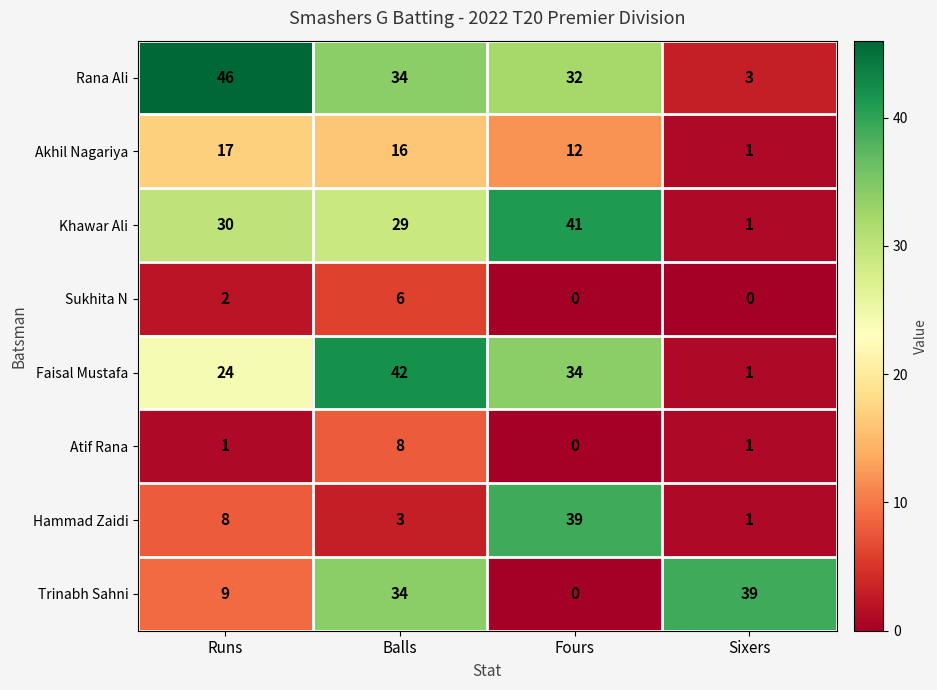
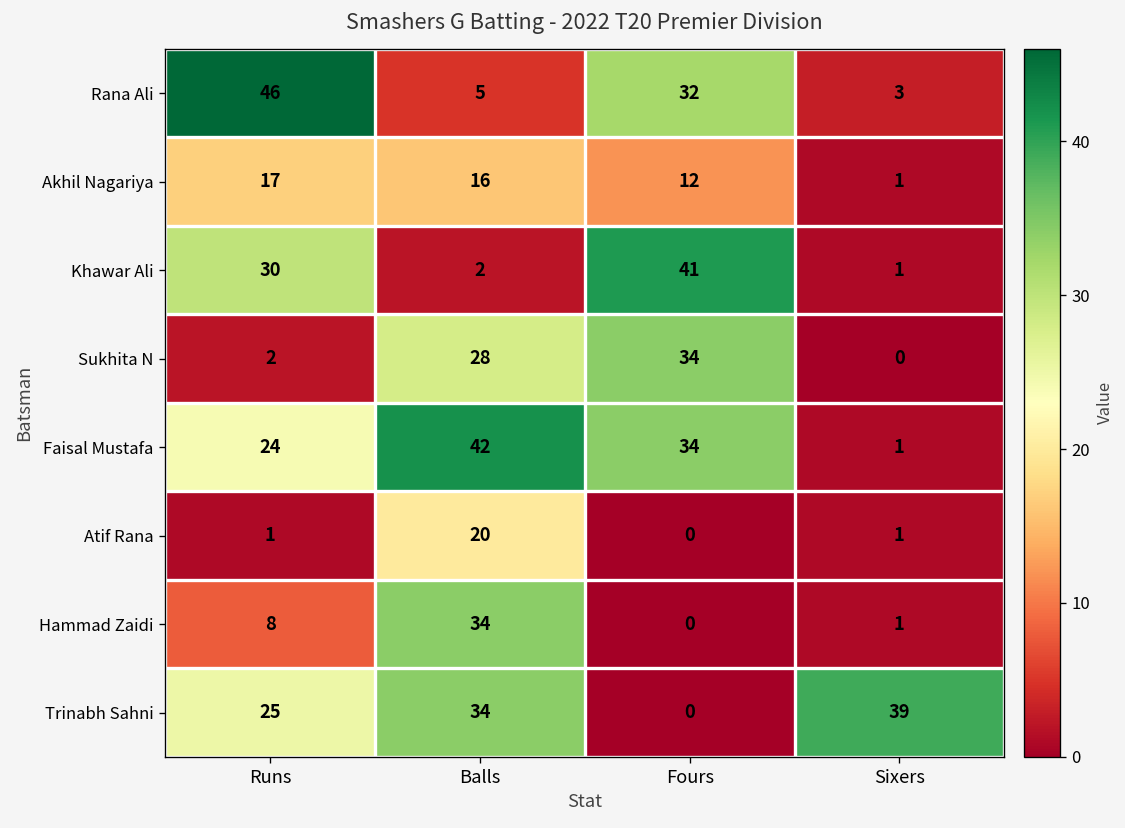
Rana Ali, Balls: 34 -> 5
Khawar Ali, Balls: 29 -> 2
Sukhita N, Balls: 6 -> 28
Sukhita N, Fours: 0 -> 34
Atif Rana, Balls: 8 -> 20
Hammad Zaidi, Balls: 3 -> 34
Hammad Zaidi, Fours: 39 -> 0
Trinabh Sahni, Runs: 9 -> 25
